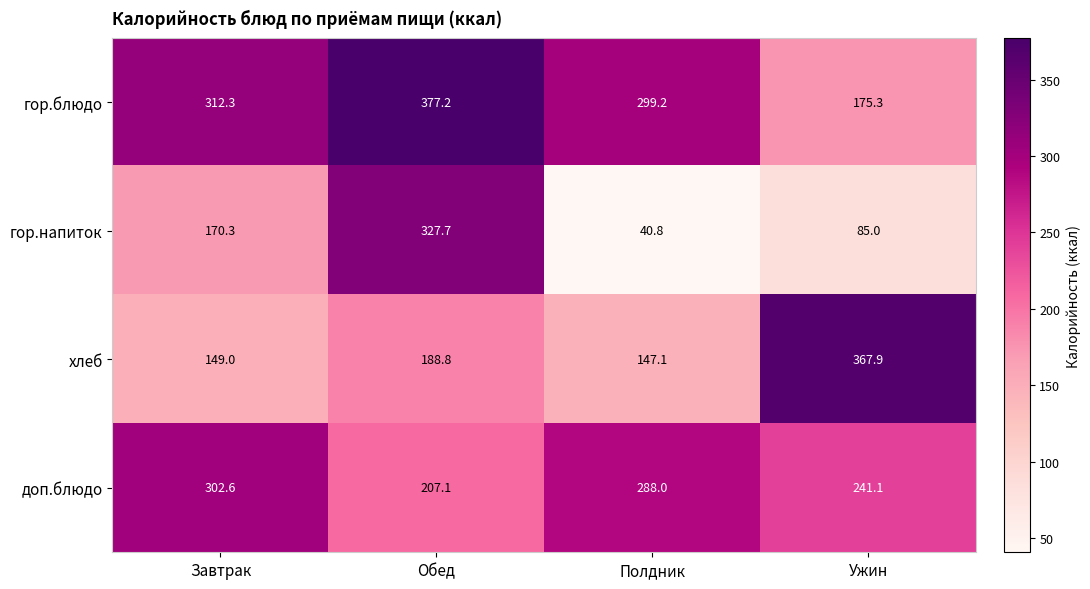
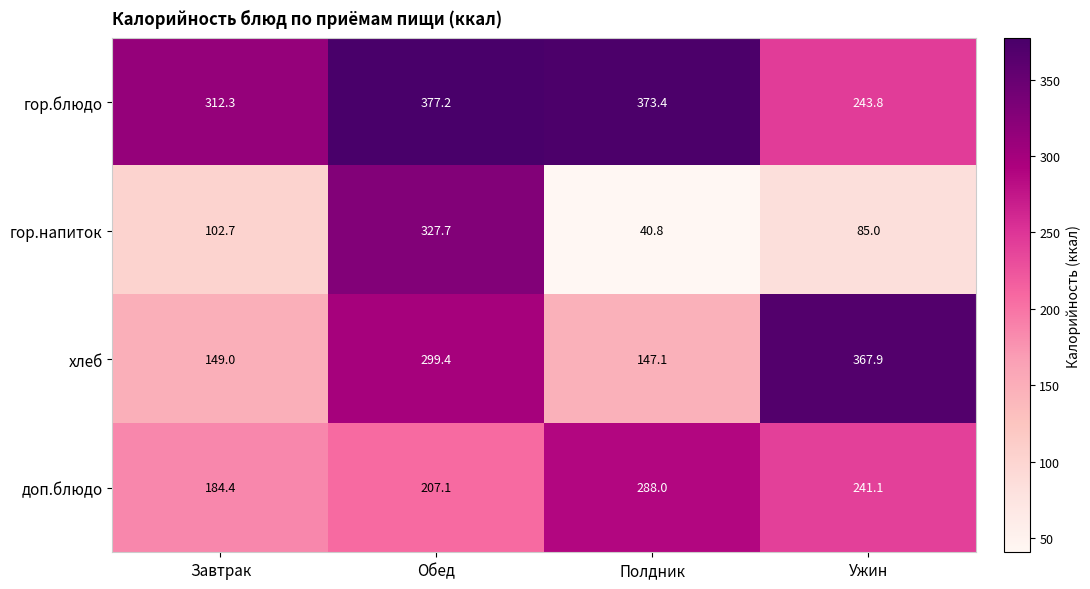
гор.блюдо, Полдник: 299.2 -> 373.4
гор.блюдо, Ужин: 175.3 -> 243.8
гор.напиток, Завтрак: 170.3 -> 102.7
хлеб, Обед: 188.8 -> 299.4
доп.блюдо, Завтрак: 302.6 -> 184.4
